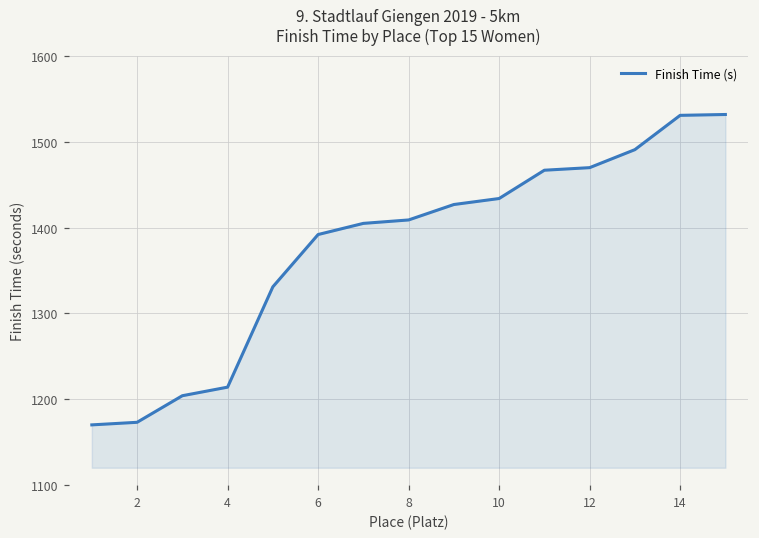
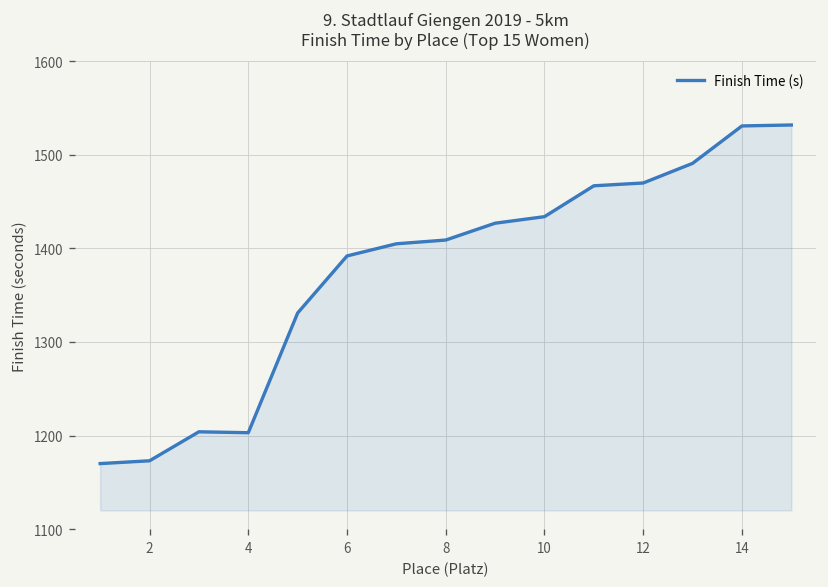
4: 1210 -> 1200
